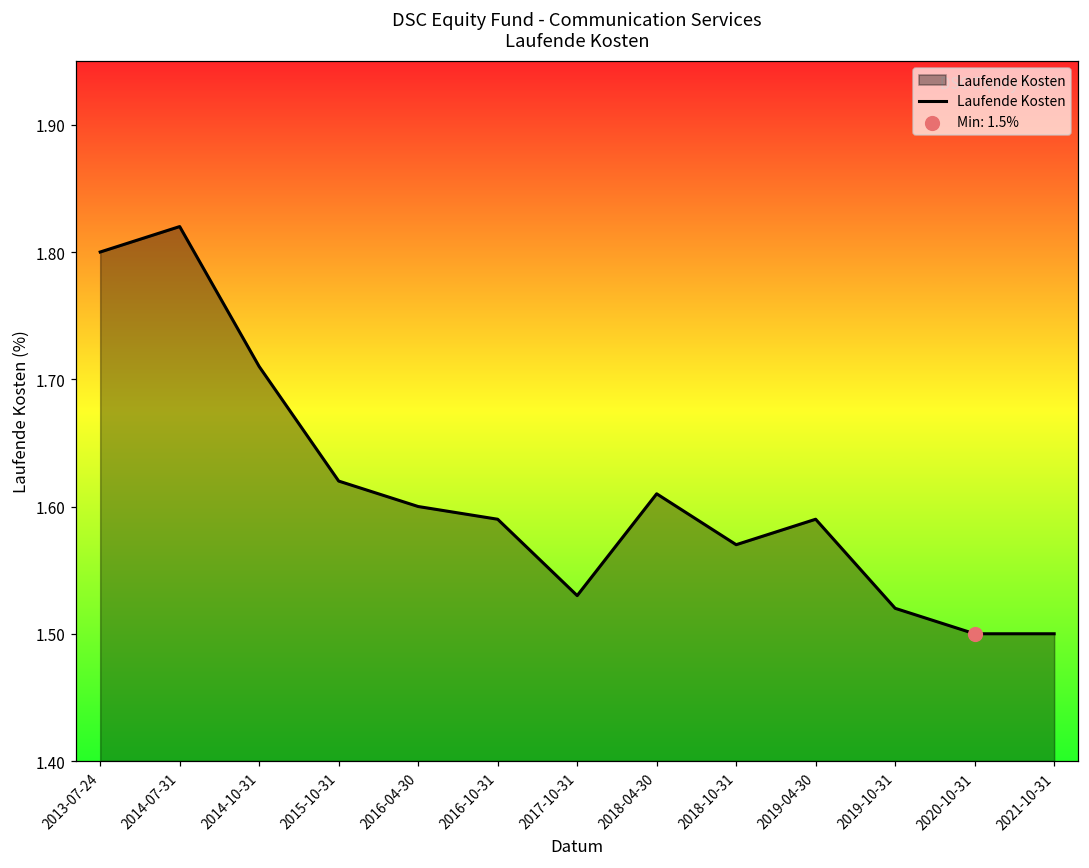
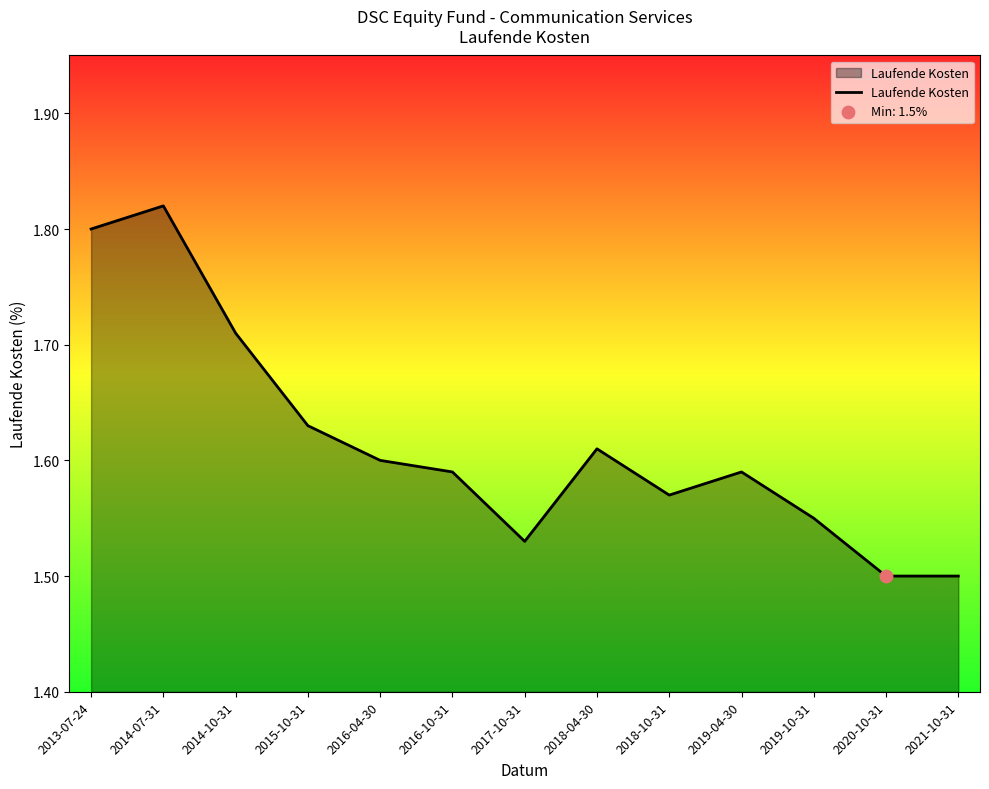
Laufende Kosten, 2015-10-31: 1.62 -> 1.63
Laufende Kosten, 2019-10-31: 1.52 -> 1.55
